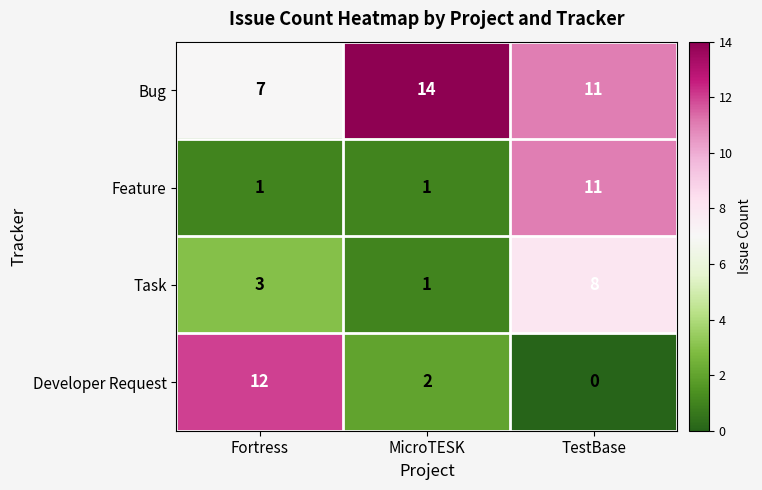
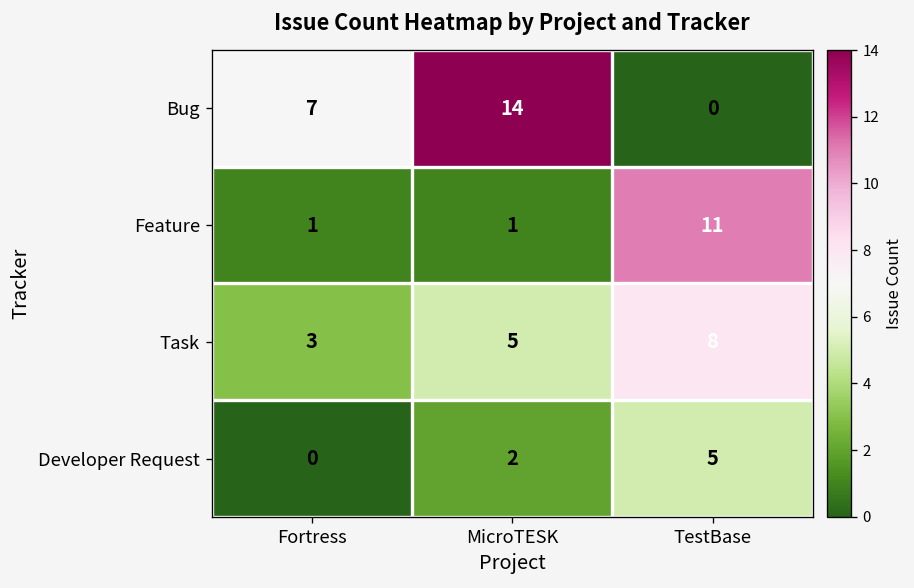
Bug, TestBase: 11 -> 0
Task, MicroTESK: 1 -> 5
Developer Request, Fortress: 12 -> 0
Developer Request, TestBase: 0 -> 5
